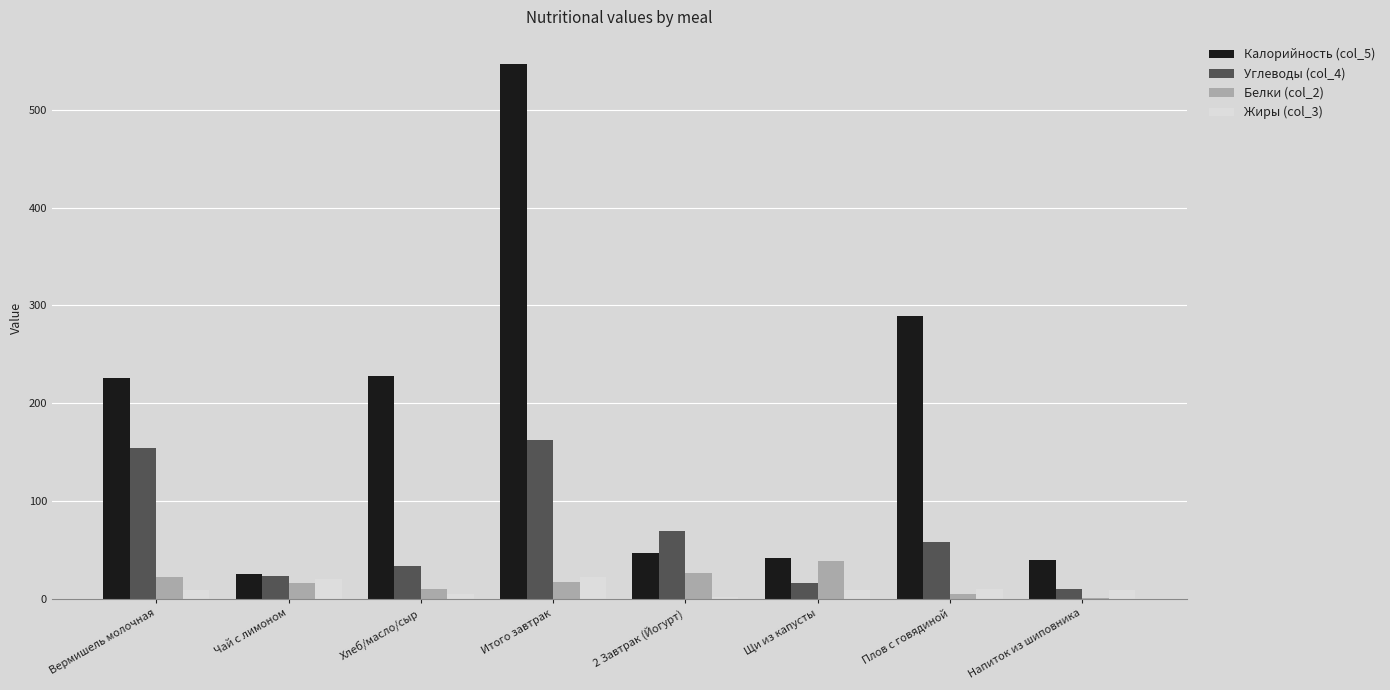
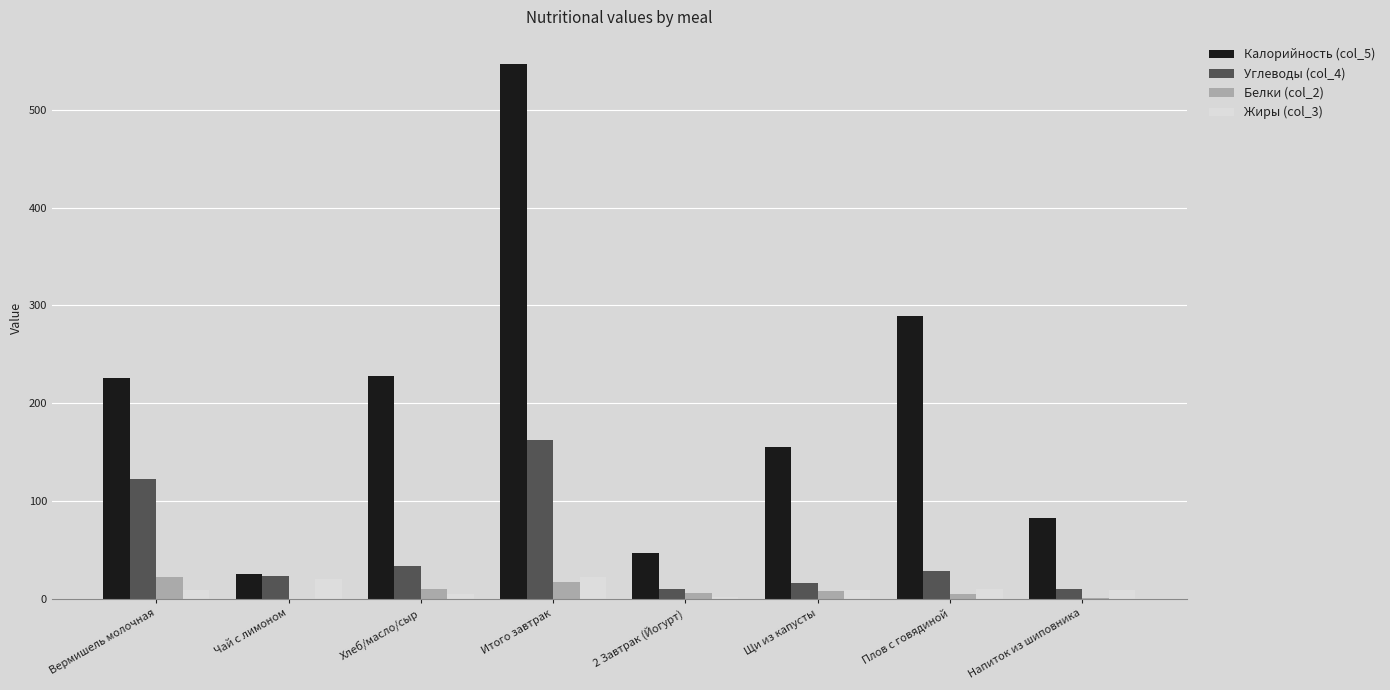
Углеводы (col_4), Вермишель молочная: 150 -> 120
Белки (col_2), Чай с лимоном: 20 -> 0
Углеводы (col_4), 2 Завтрак (Йогурт): 70 -> 10
Белки (col_2), 2 Завтрак (Йогурт): 30 -> 10
Калорийность (col_5), Щи из капусты: 40 -> 160
Белки (col_2), Щи из капусты: 40 -> 10
Углеводы (col_4), Плов с говядиной: 60 -> 30
Калорийность (col_5), Напиток из шиповника: 40 -> 80
